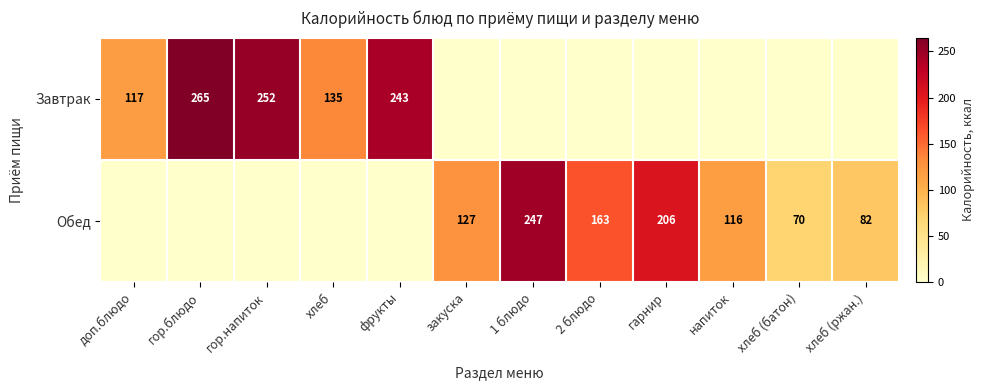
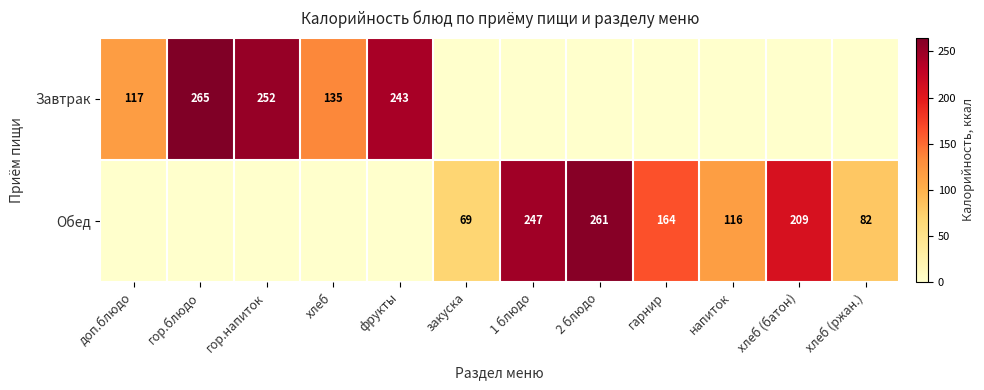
Обед, закуска: 127 -> 69
Обед, 2 блюдо: 163 -> 261
Обед, гарнир: 206 -> 164
Обед, хлеб (батон): 70 -> 209
